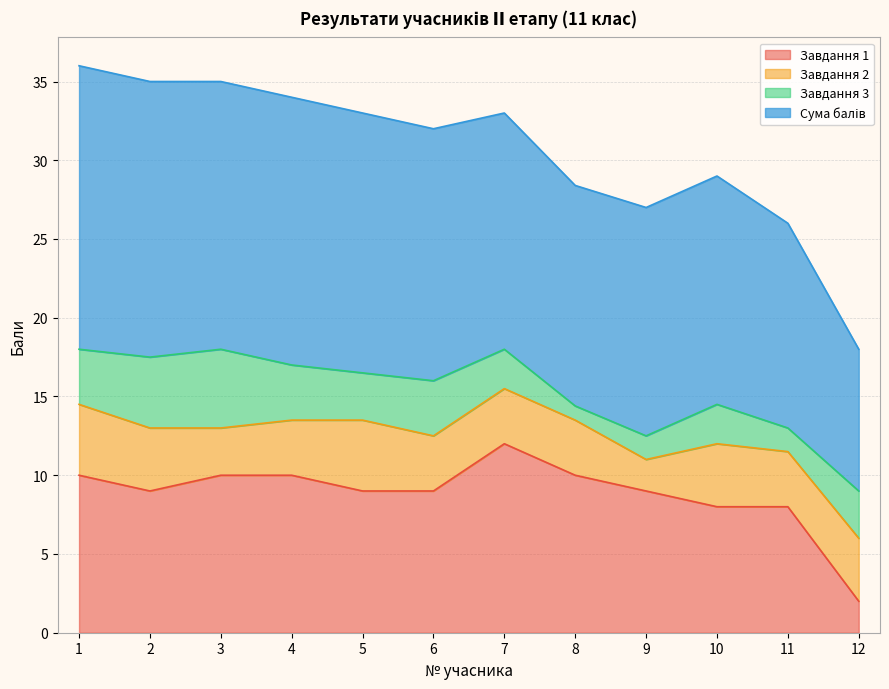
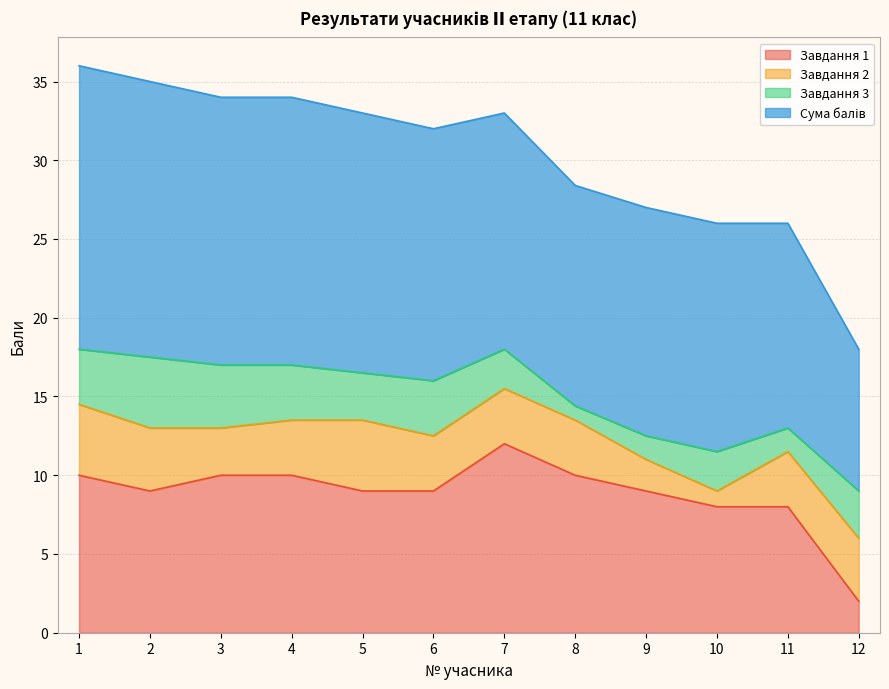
Завдання 3, 3: 5 -> 4
Завдання 2, 10: 4 -> 1
